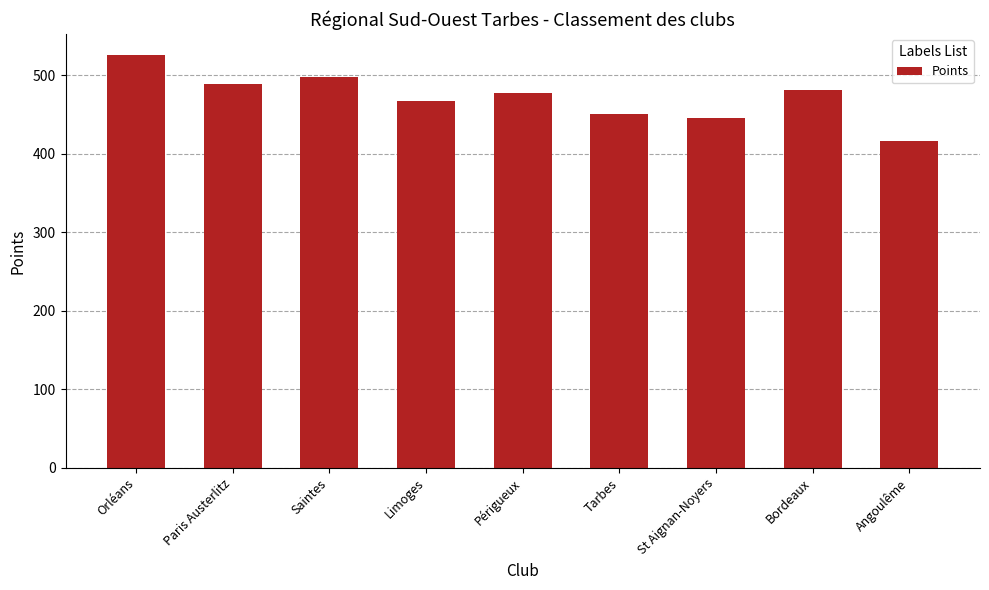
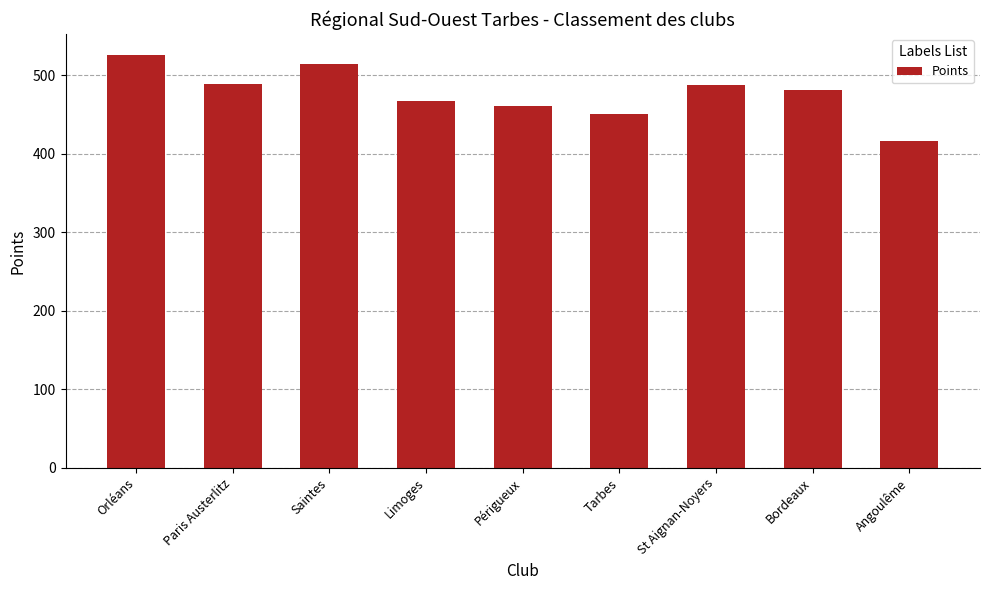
Saintes: 500 -> 510
Périgueux: 480 -> 460
St Aignan-Noyers: 450 -> 490
